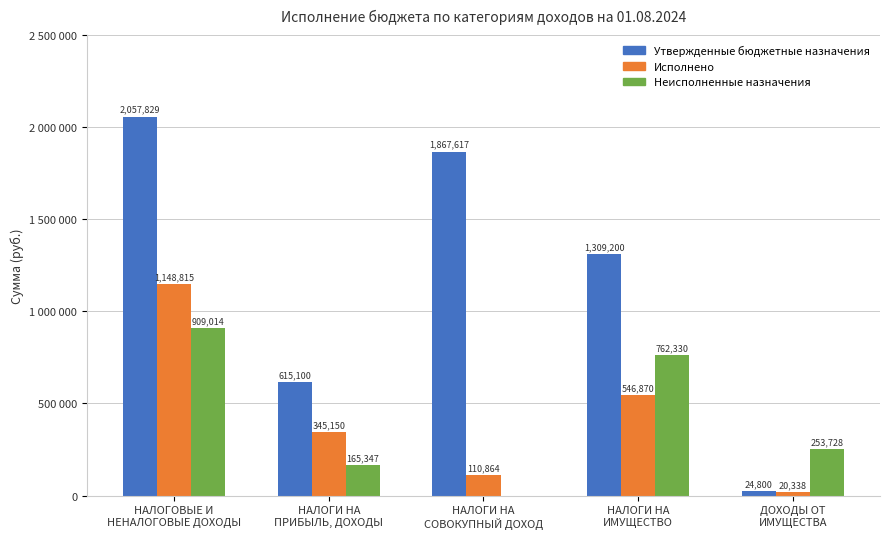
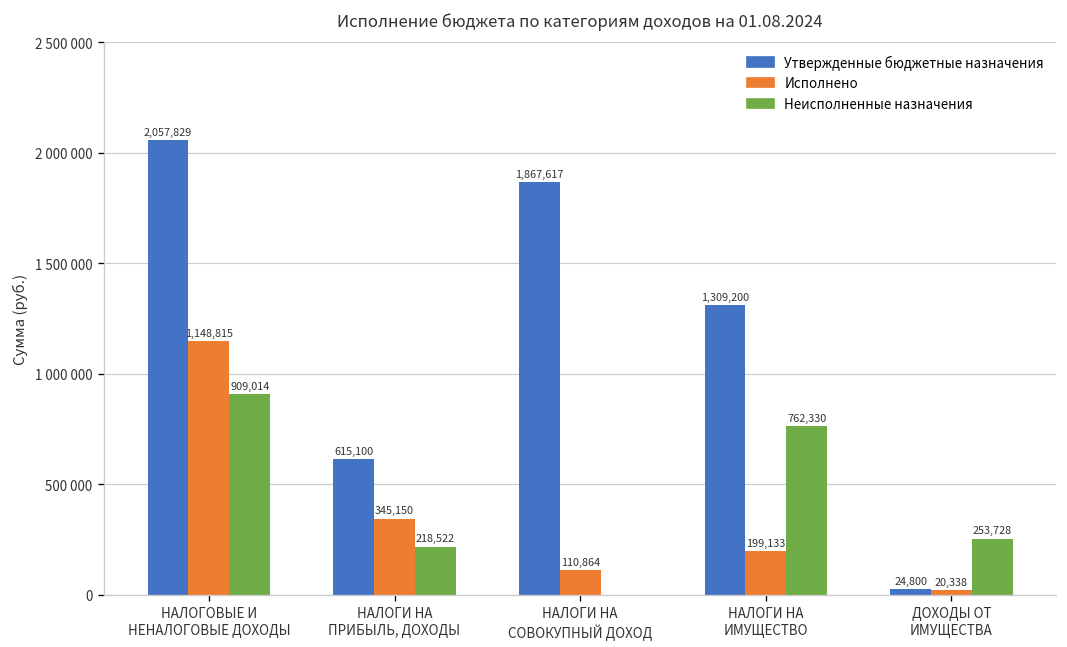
Неисполненные назначения, НАЛОГИ НА ПРИБЫЛЬ, ДОХОДЫ: 165,347 -> 218,522
Исполнено, НАЛОГИ НА ИМУЩЕСТВО: 546,870 -> 199,133
